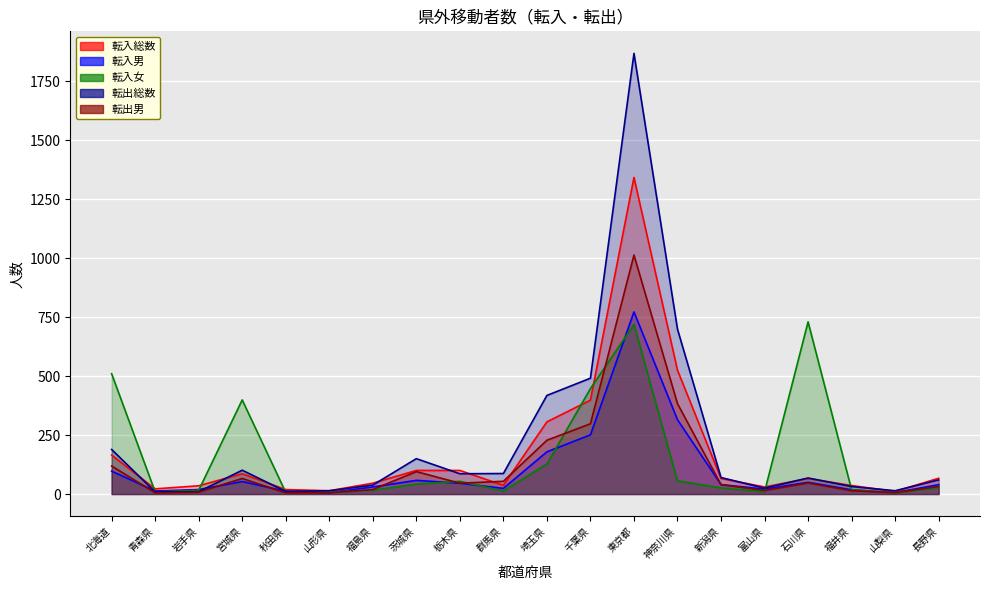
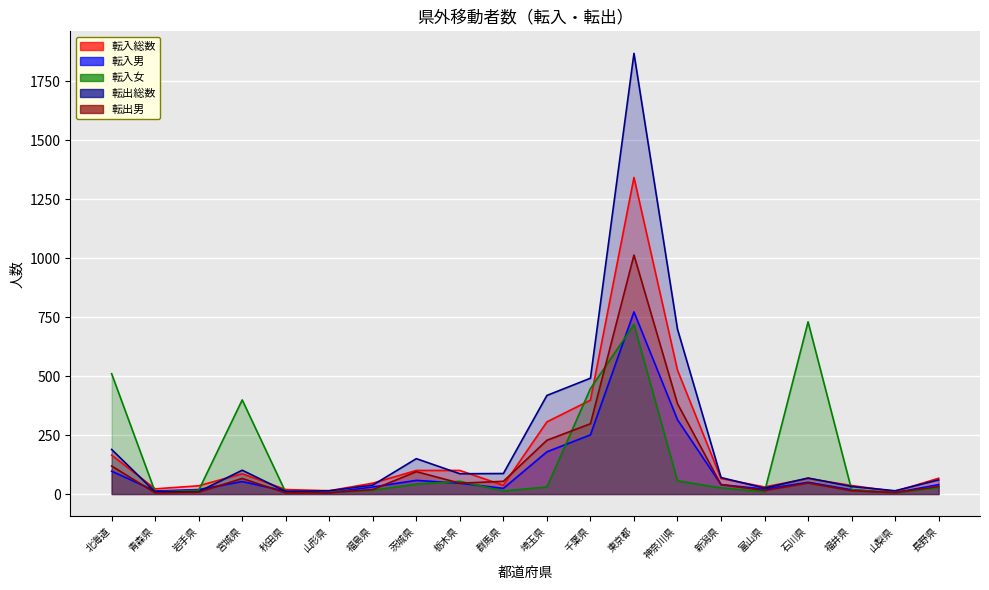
転入女, 埼玉県: 130 -> 30
